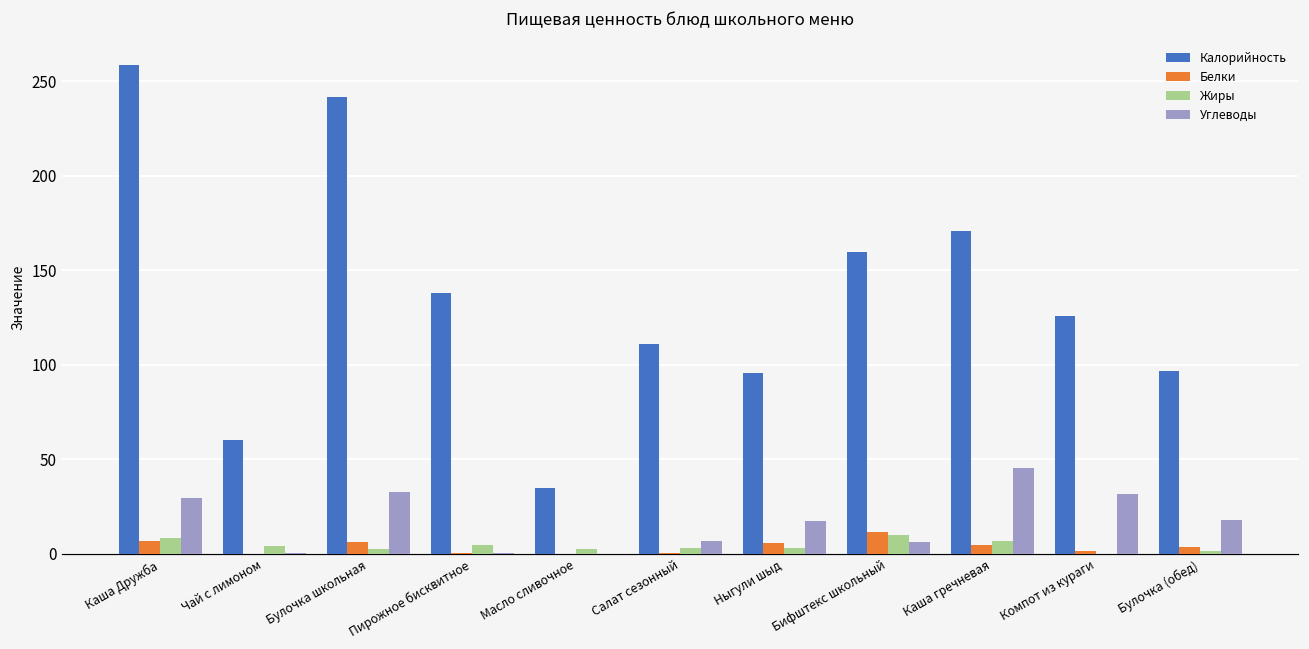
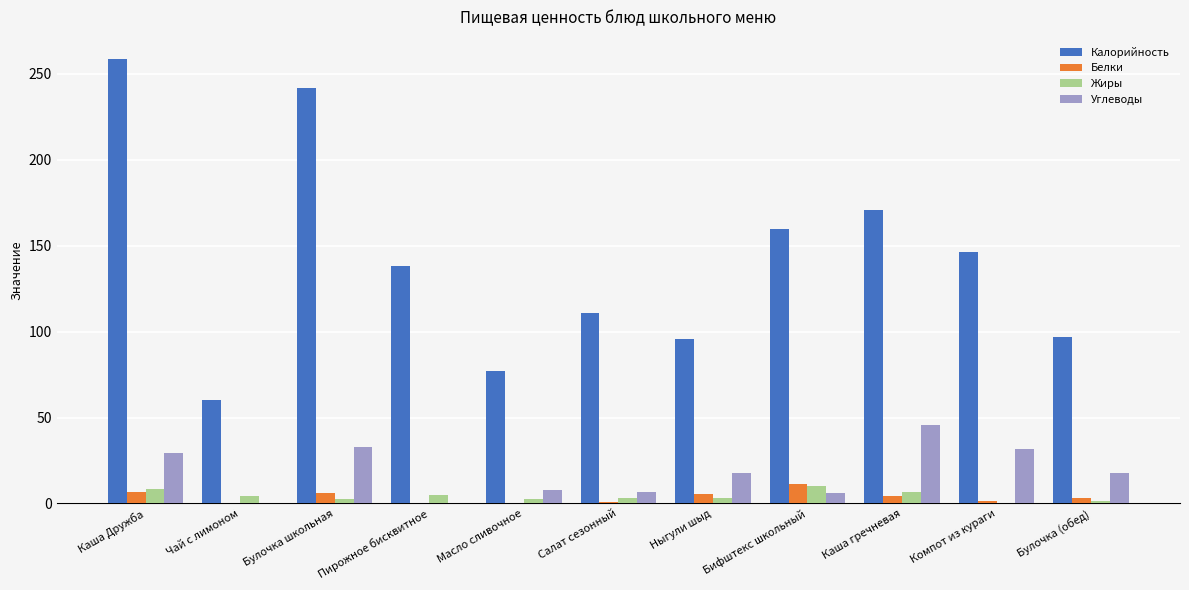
Калорийность, Масло сливочное: 35 -> 77
Углеводы, Масло сливочное: 0 -> 8
Калорийность, Компот из кураги: 126 -> 146
